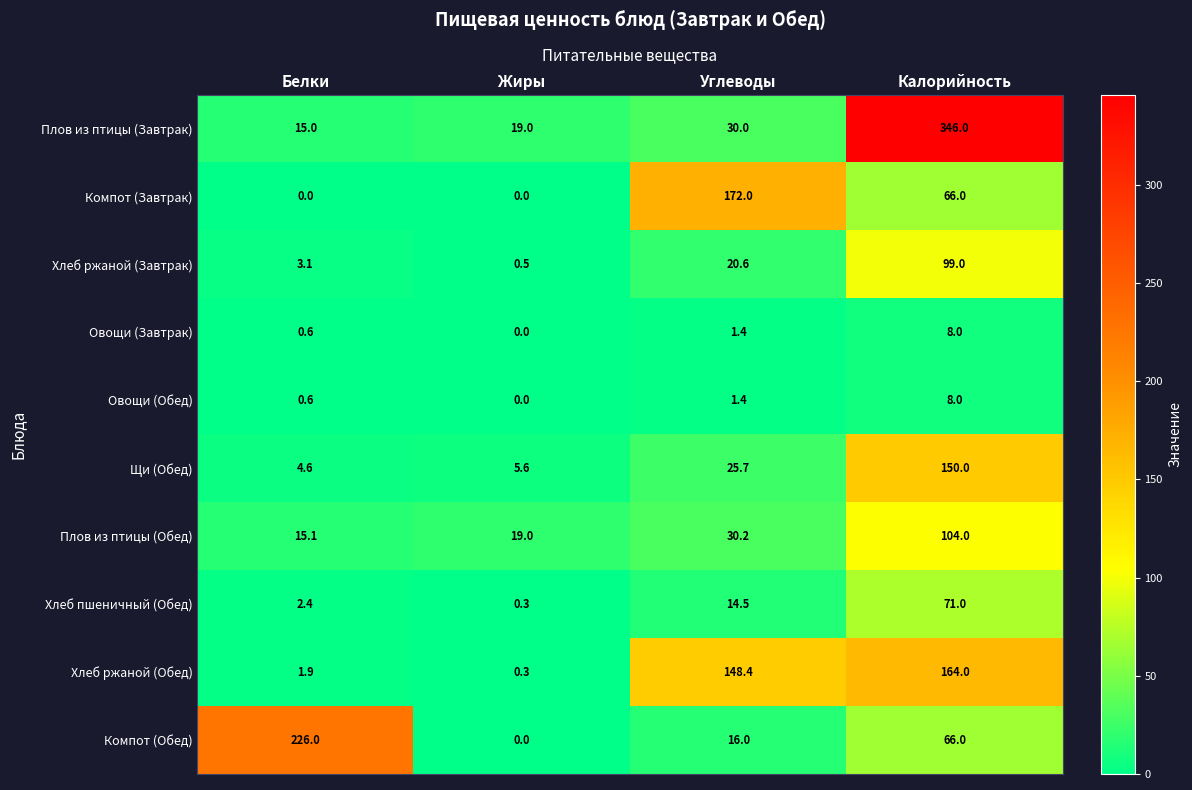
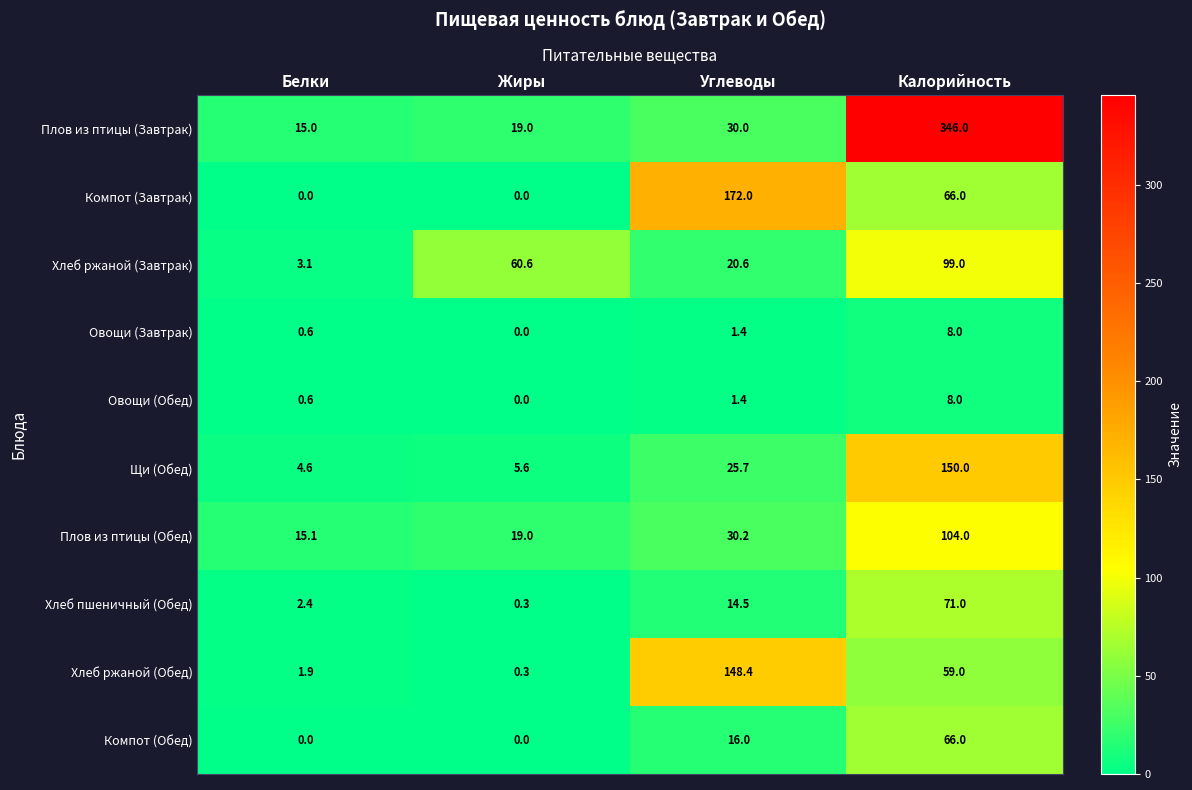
Хлеб ржаной (Завтрак), Жиры: 0.5 -> 60.6
Хлеб ржаной (Обед), Калорийность: 164.0 -> 59.0
Компот (Обед), Белки: 226.0 -> 0.0
